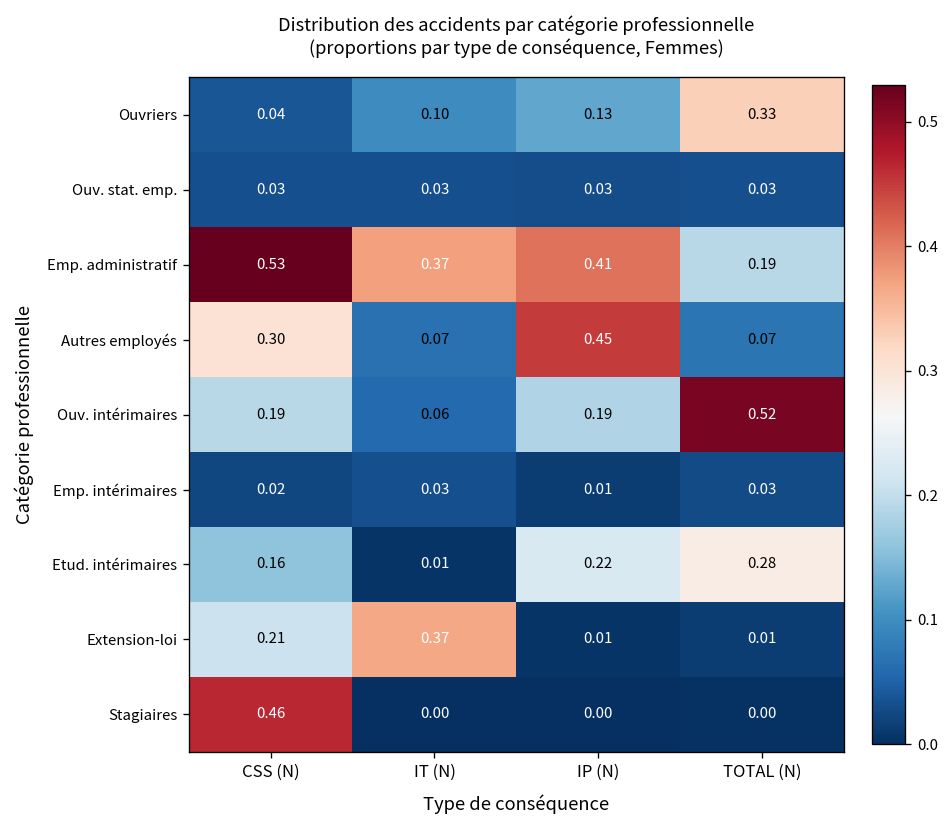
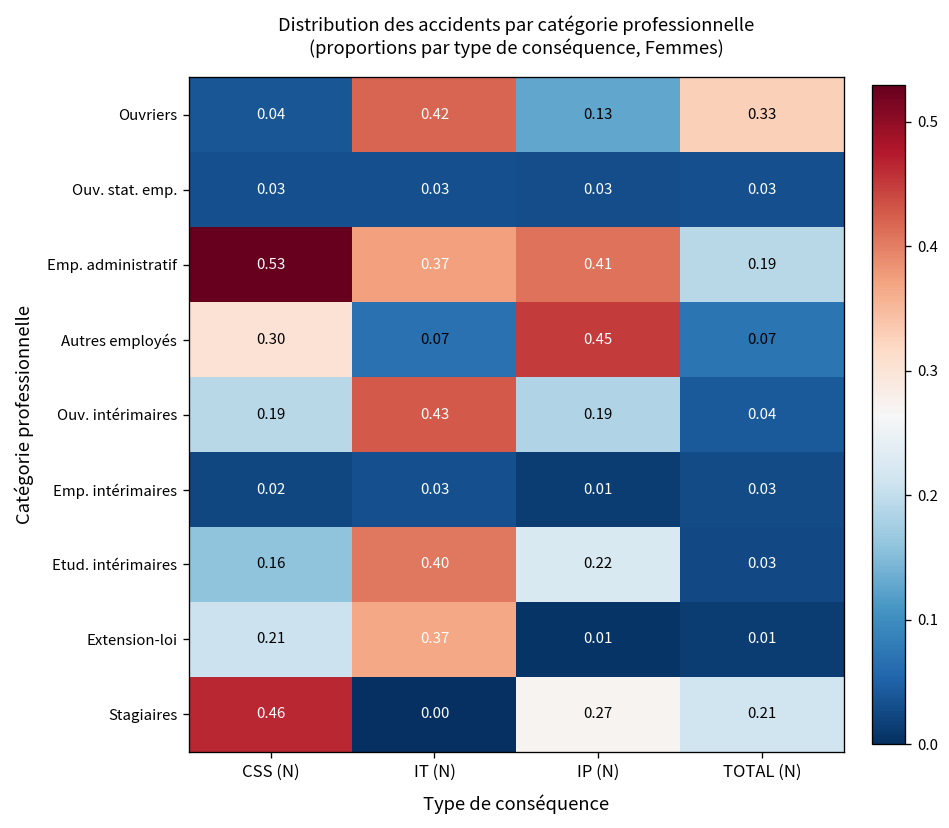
Ouvriers, IT (N): 0.10 -> 0.42
Ouv. intérimaires, IT (N): 0.06 -> 0.43
Ouv. intérimaires, TOTAL (N): 0.52 -> 0.04
Etud. intérimaires, IT (N): 0.01 -> 0.40
Etud. intérimaires, TOTAL (N): 0.28 -> 0.03
Stagiaires, IP (N): 0.00 -> 0.27
Stagiaires, TOTAL (N): 0.00 -> 0.21
